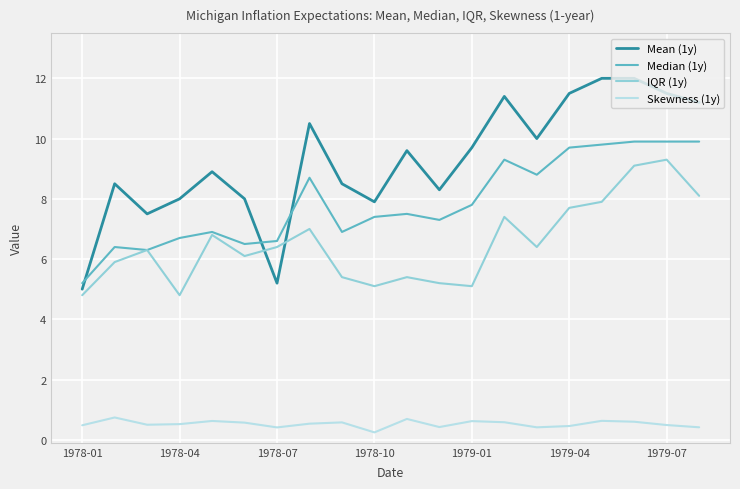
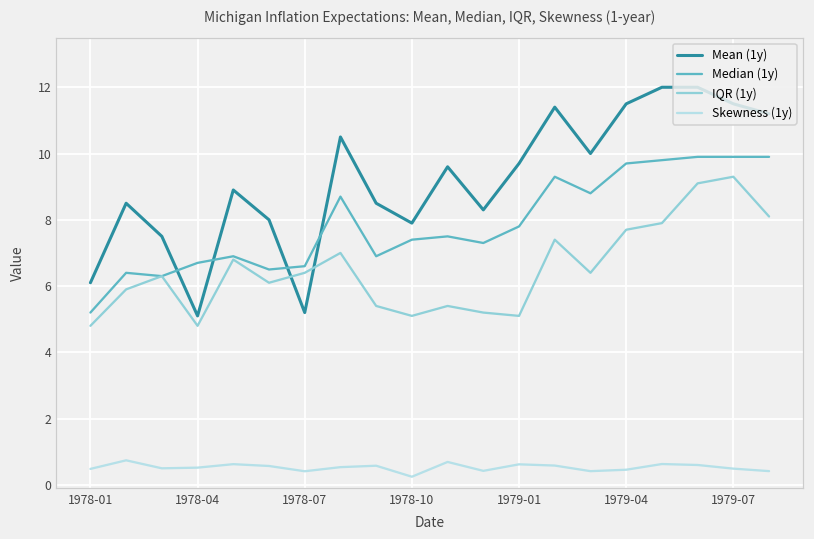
Mean (1y), 1978-01: 5.0 -> 6.1
Mean (1y), 1978-04: 8.0 -> 5.1
